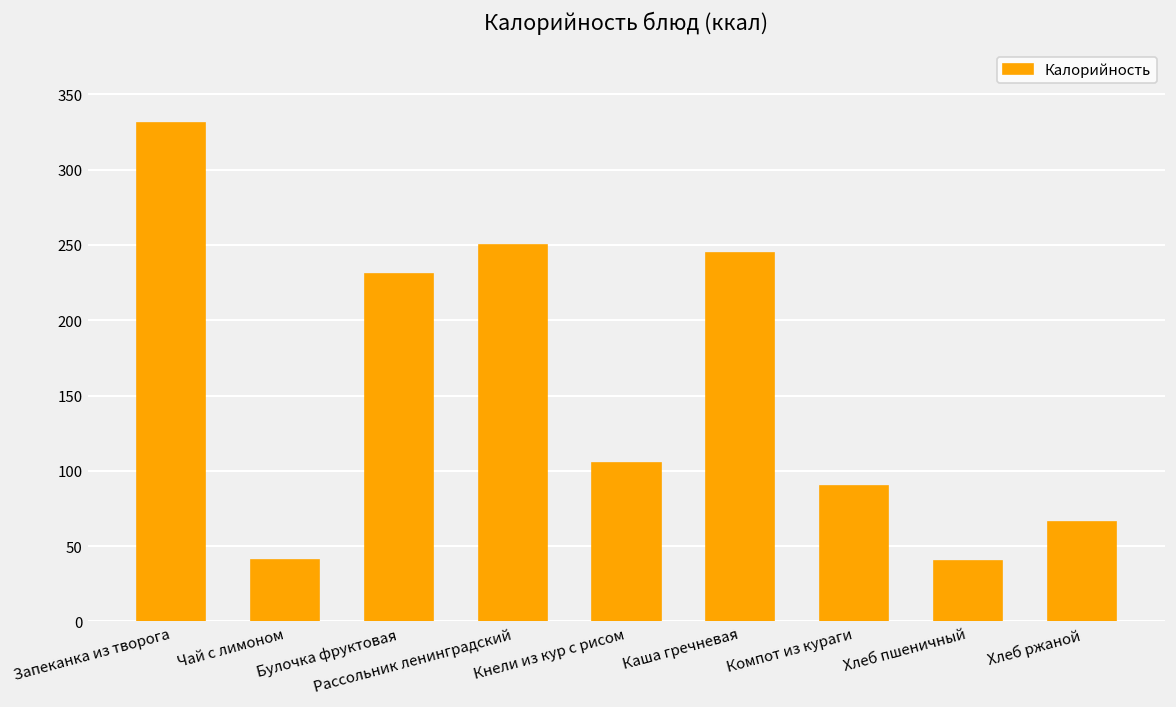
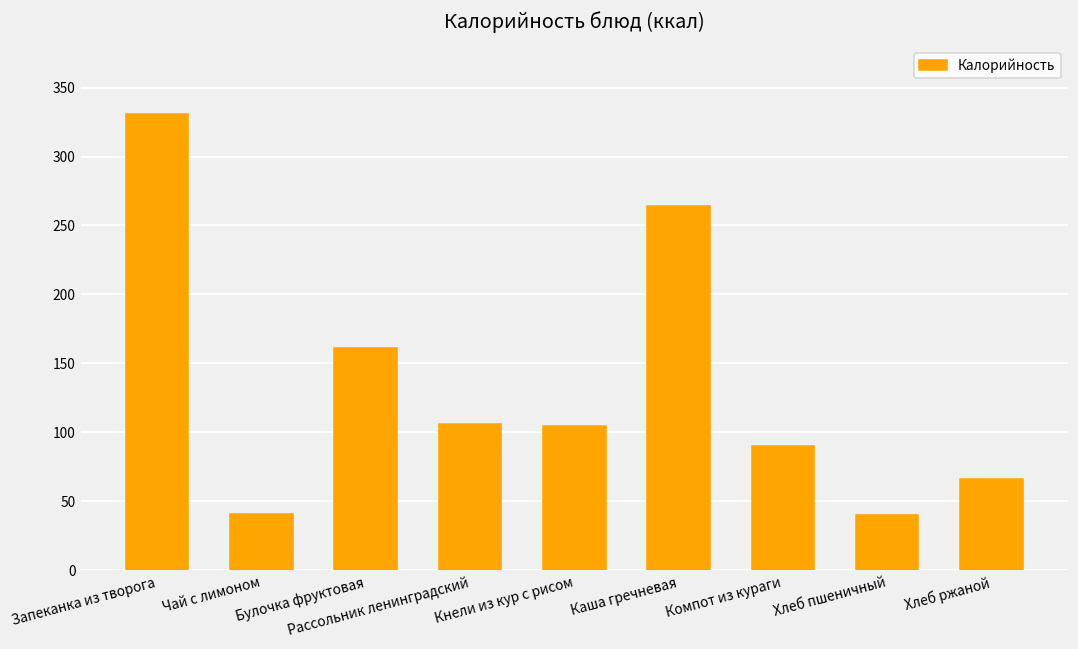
Булочка фруктовая: 231 -> 161
Рассольник ленинградский: 250 -> 106
Каша гречневая: 245 -> 264
